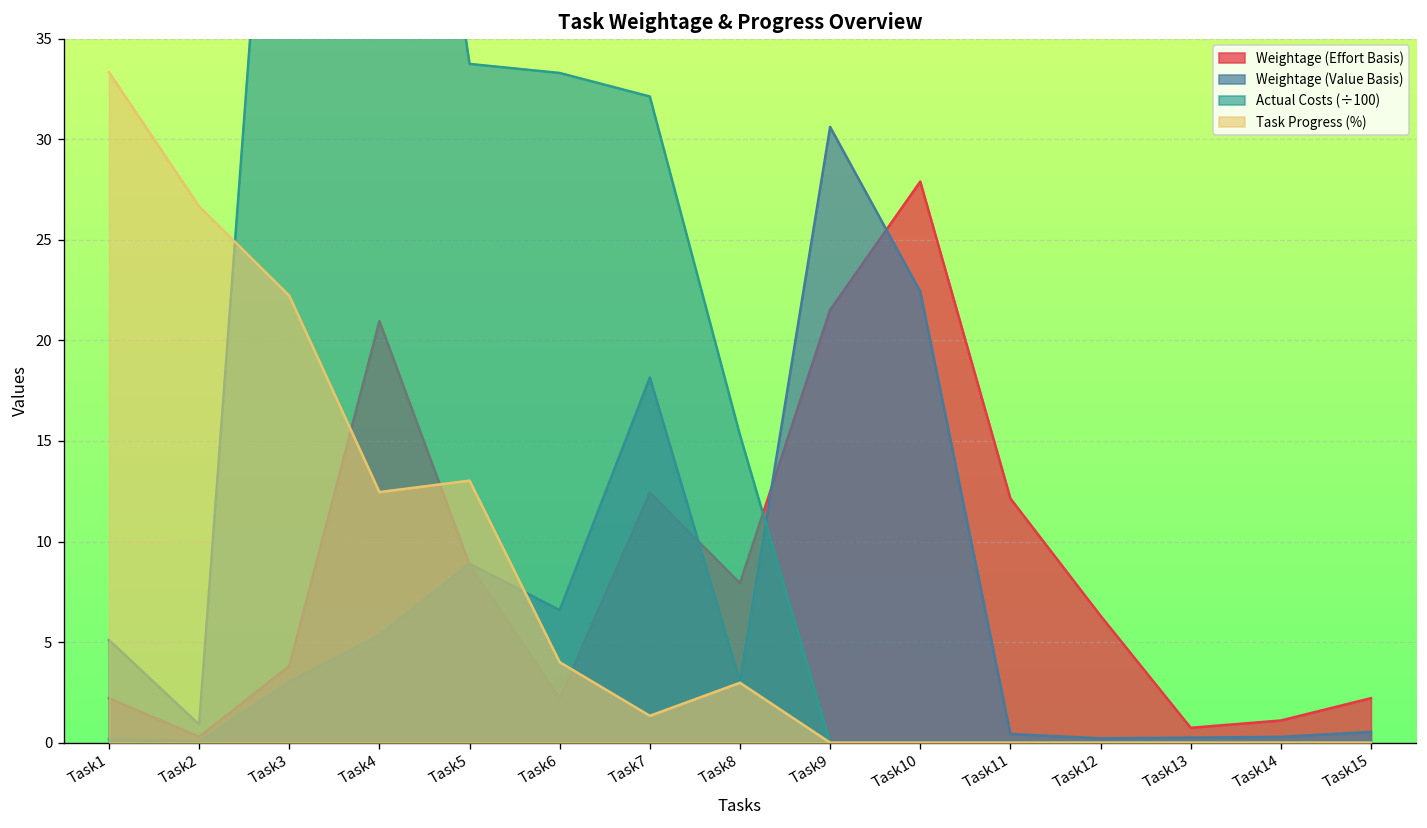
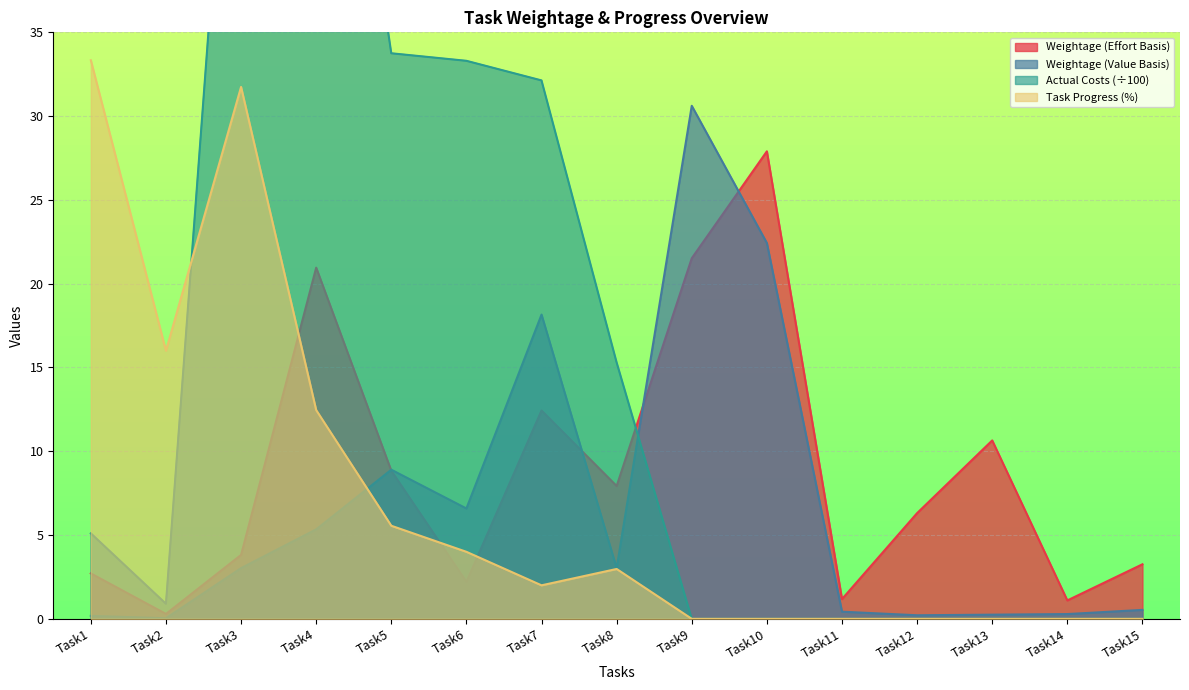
Weightage (Effort Basis), Task1: 2.2 -> 2.7
Task Progress (%), Task2: 26.7 -> 16.0
Task Progress (%), Task3: 22.2 -> 31.7
Task Progress (%), Task5: 13.0 -> 5.6
Task Progress (%), Task7: 1.3 -> 2.0
Weightage (Effort Basis), Task11: 12.1 -> 1.2
Weightage (Effort Basis), Task13: 0.7 -> 10.6
Weightage (Effort Basis), Task15: 2.2 -> 3.3
